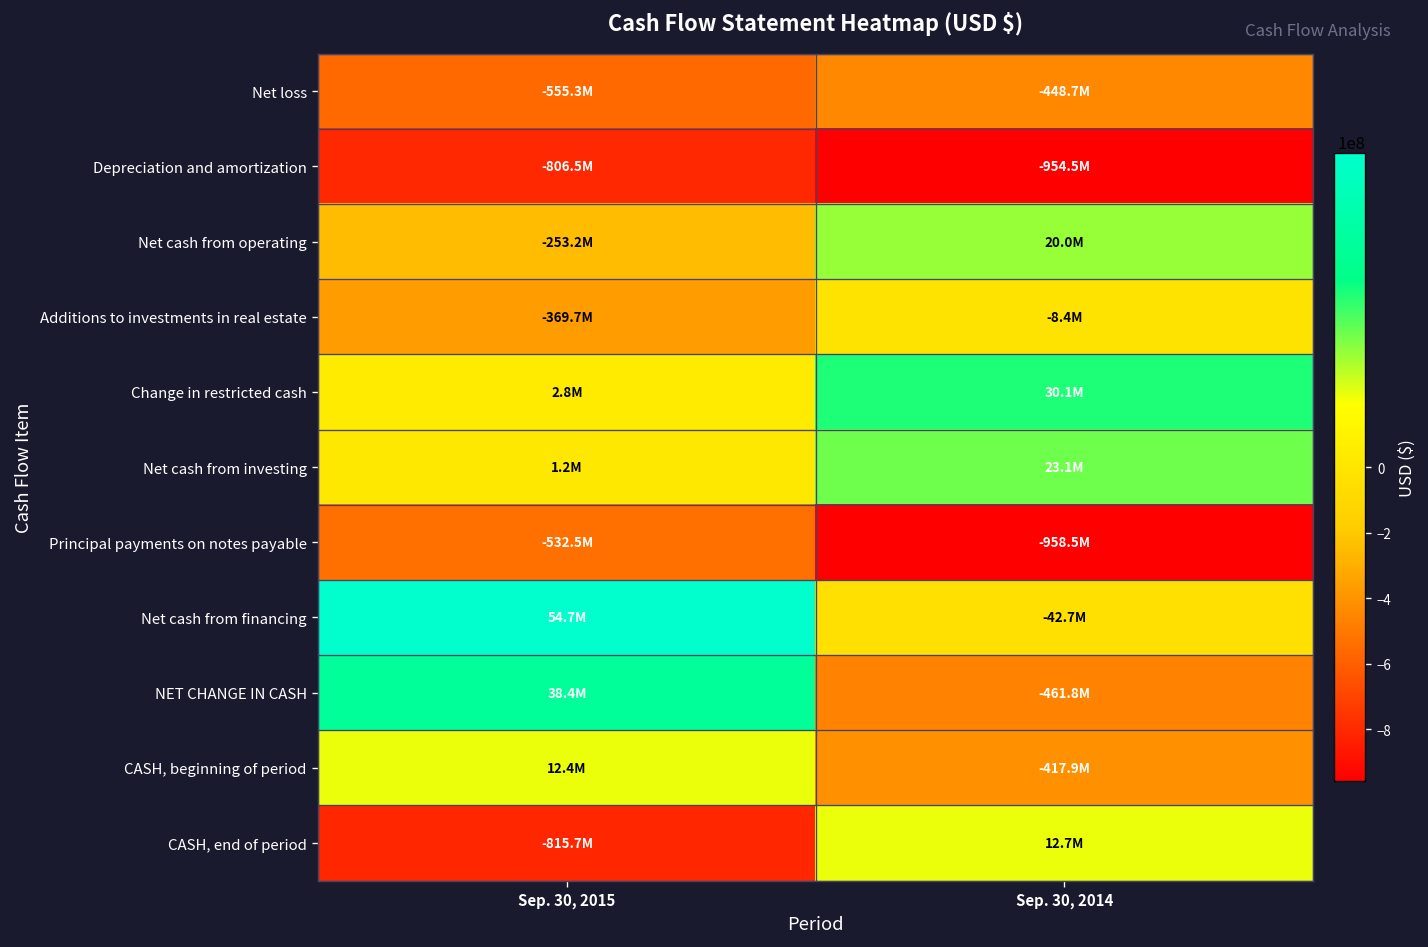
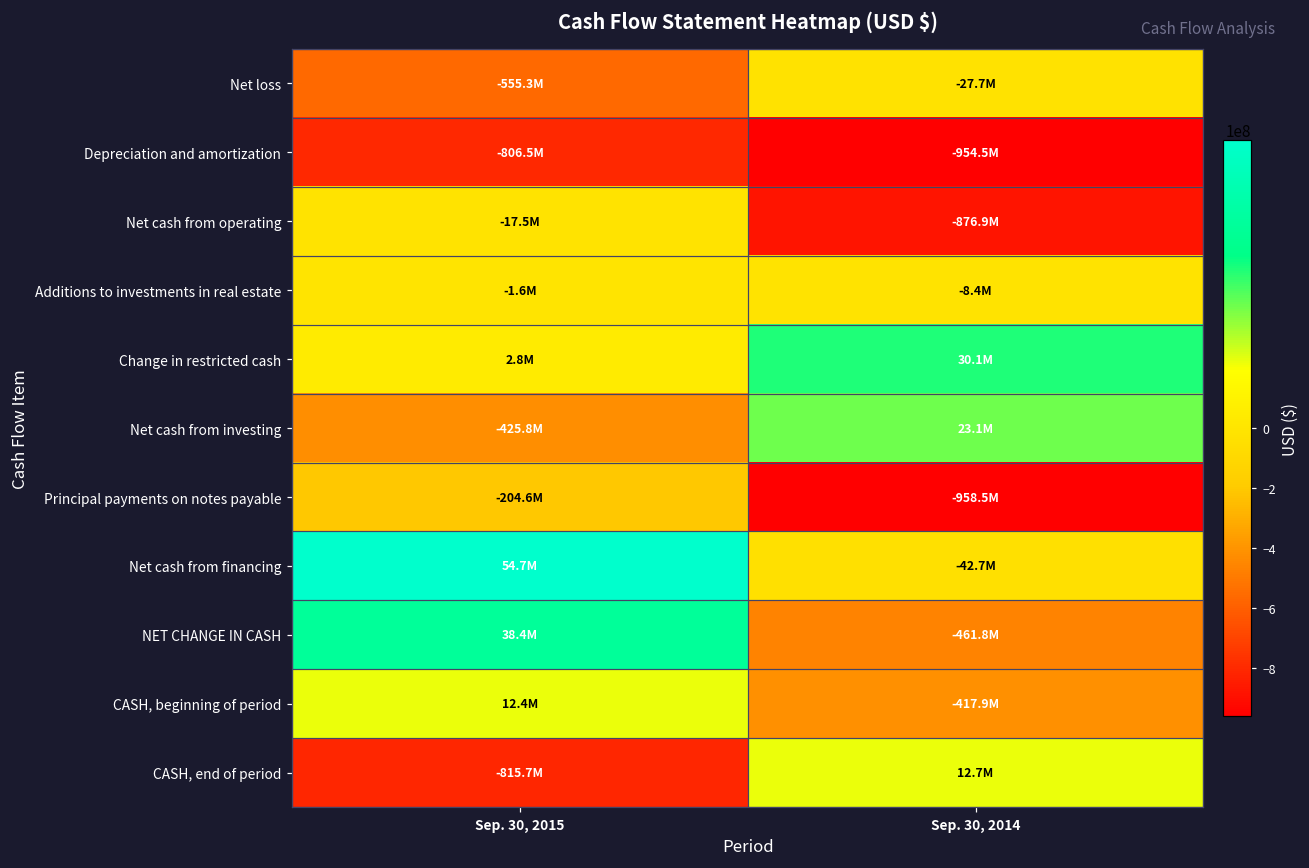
Net loss, Sep. 30, 2014: -448.7M -> -27.7M
Net cash from operating, Sep. 30, 2015: -253.2M -> -17.5M
Net cash from operating, Sep. 30, 2014: 20.0M -> -876.9M
Additions to investments in real estate, Sep. 30, 2015: -369.7M -> -1.6M
Net cash from investing, Sep. 30, 2015: 1.2M -> -425.8M
Principal payments on notes payable, Sep. 30, 2015: -532.5M -> -204.6M
